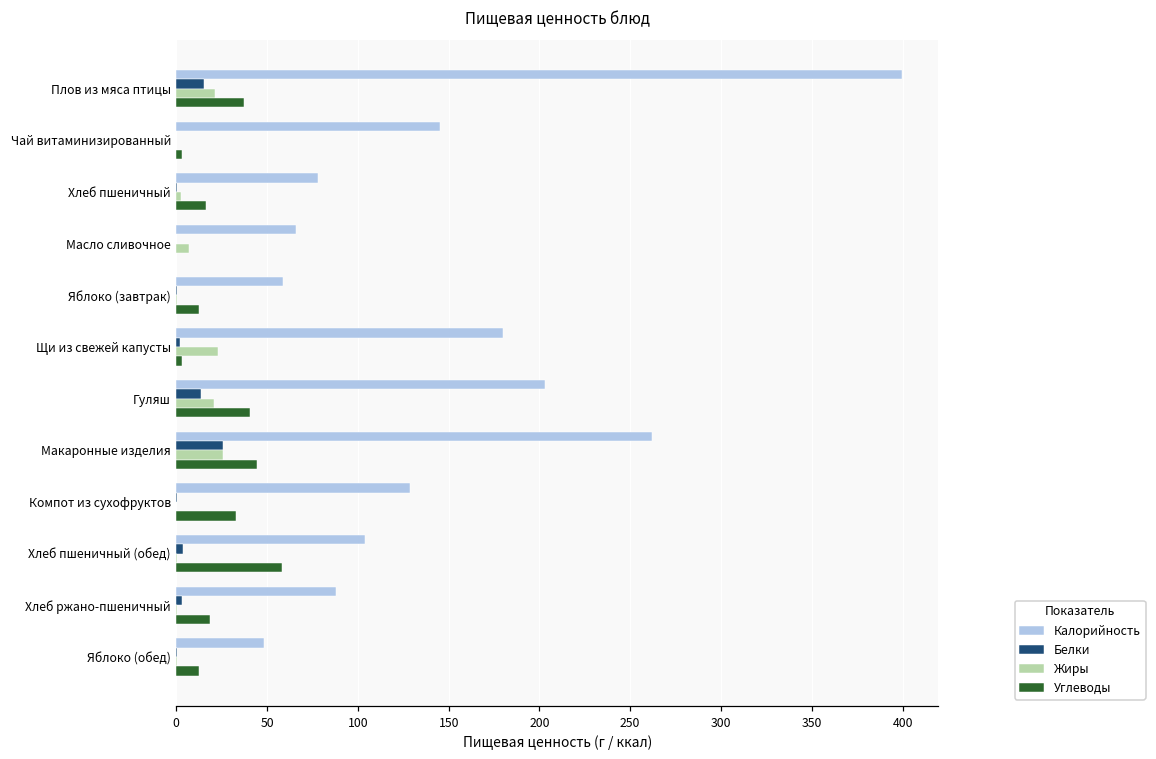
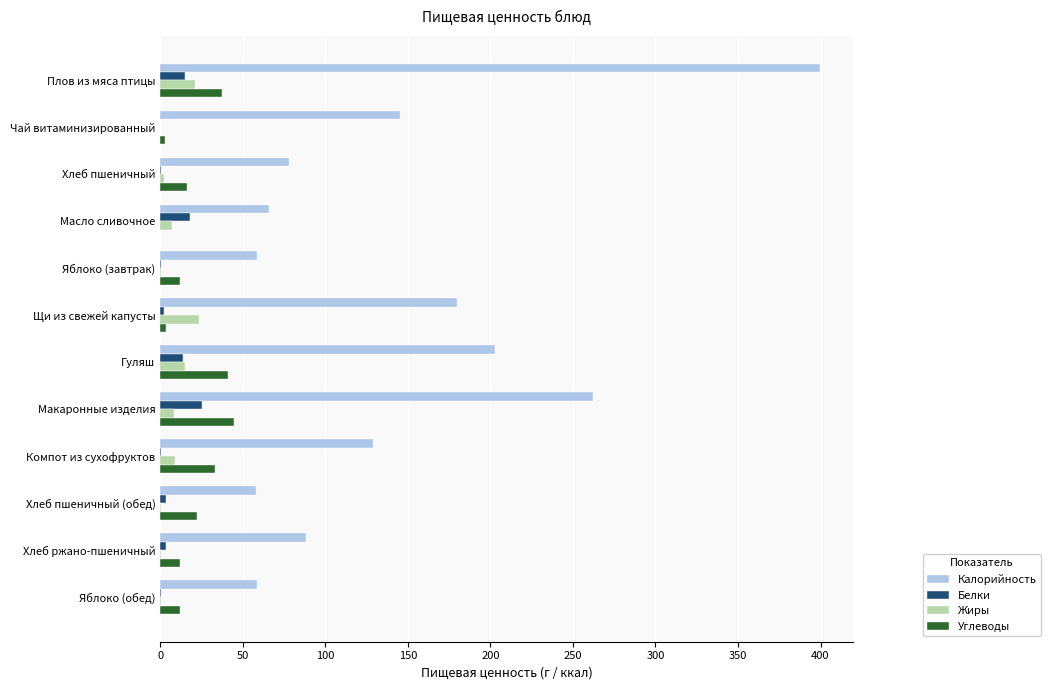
Белки, Масло сливочное: 0 -> 18
Жиры, Гуляш: 21 -> 15
Жиры, Макаронные изделия: 26 -> 8
Жиры, Компот из сухофруктов: 0 -> 9
Калорийность, Хлеб пшеничный (обед): 104 -> 58
Углеводы, Хлеб пшеничный (обед): 58 -> 22
Углеводы, Хлеб ржано-пшеничный: 18 -> 12
Калорийность, Яблоко (обед): 48 -> 59
